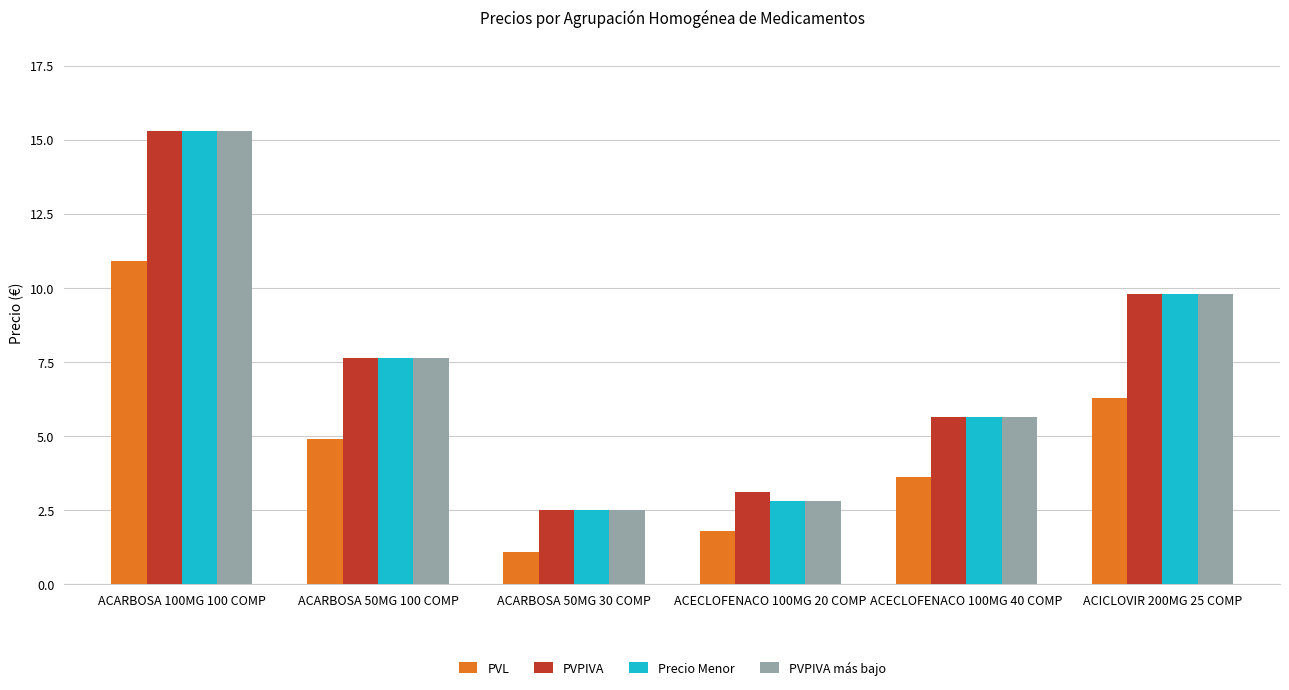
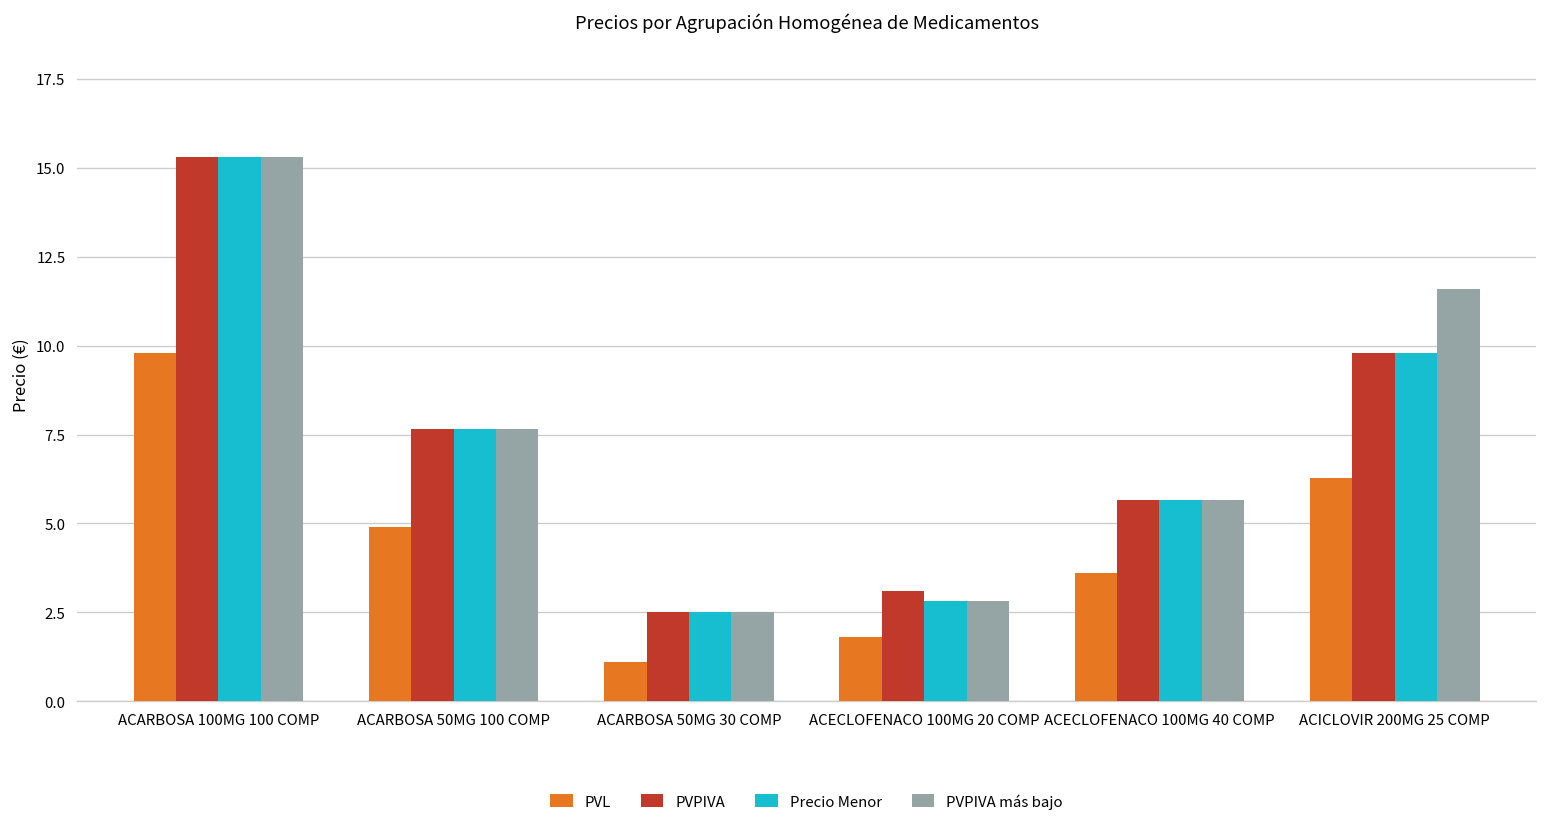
PVL, ACARBOSA 100MG 100 COMP: 10.9 -> 9.8
PVPIVA más bajo, ACICLOVIR 200MG 25 COMP: 9.8 -> 11.6
